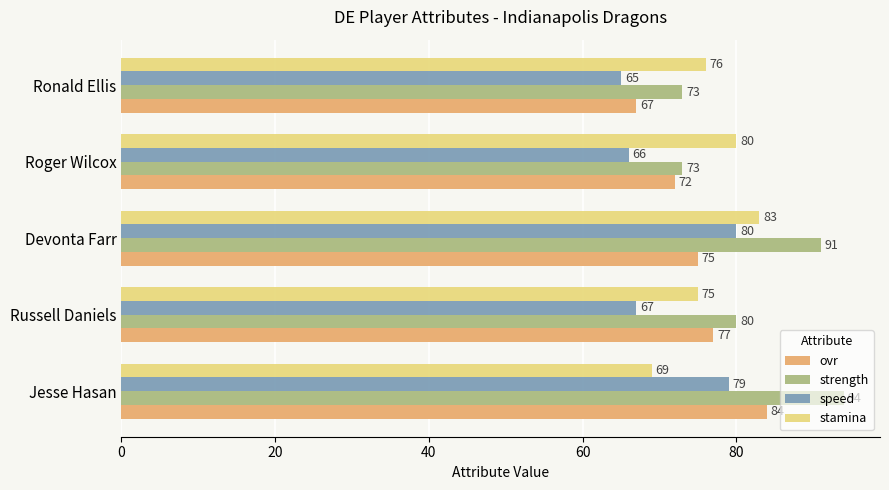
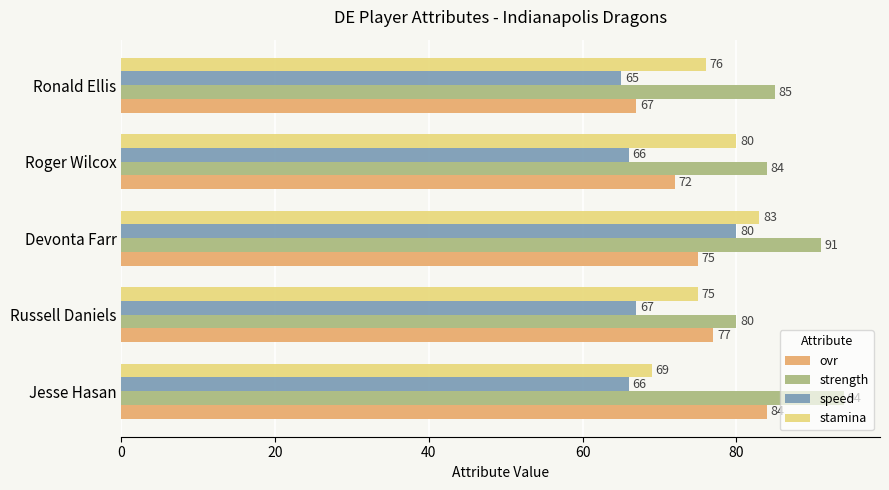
strength, Ronald Ellis: 73 -> 85
strength, Roger Wilcox: 73 -> 84
speed, Jesse Hasan: 79 -> 66
